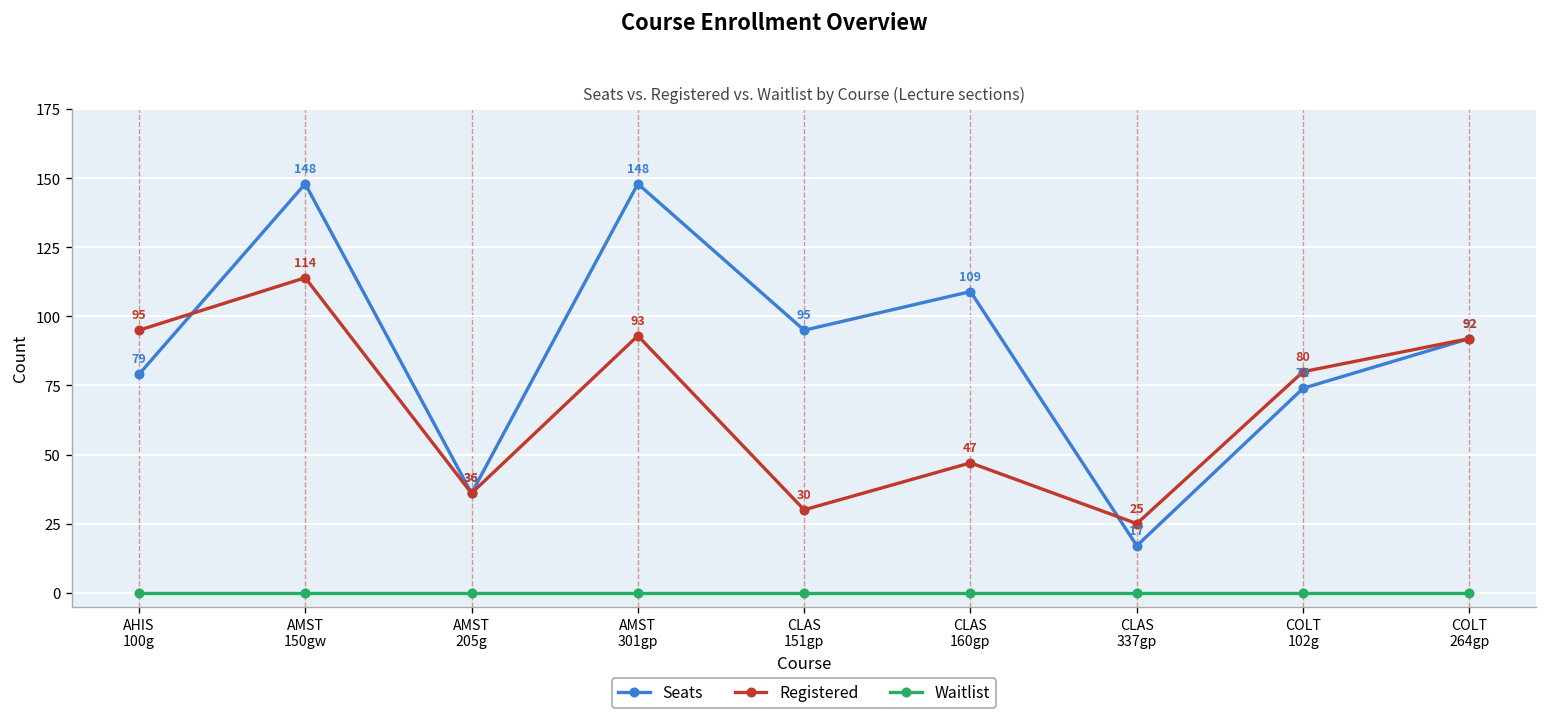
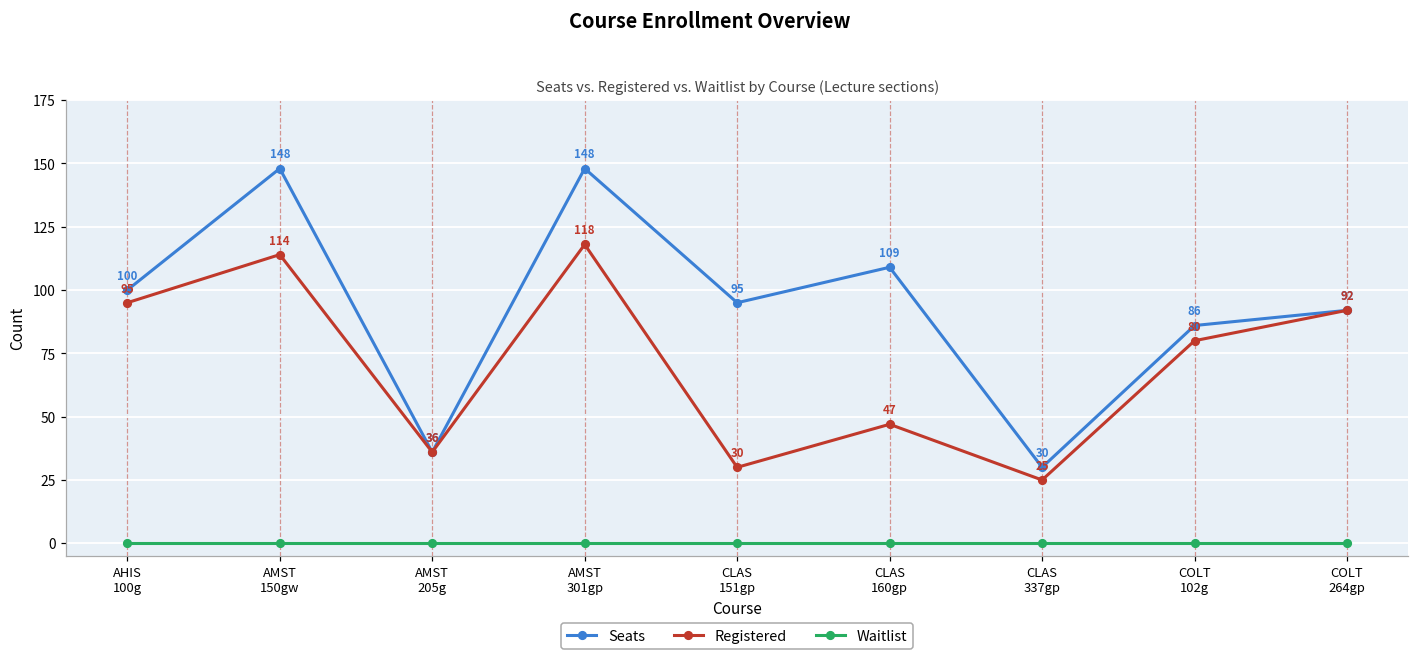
Seats, AHIS 100g: 79 -> 100
Registered, AMST 301gp: 93 -> 118
Seats, CLAS 337gp: 17 -> 30
Seats, COLT 102g: 74 -> 86
